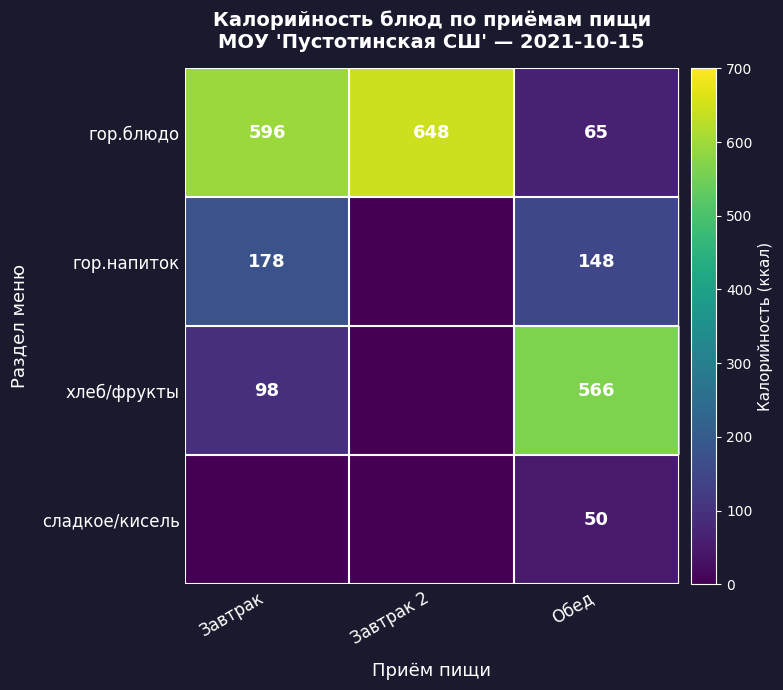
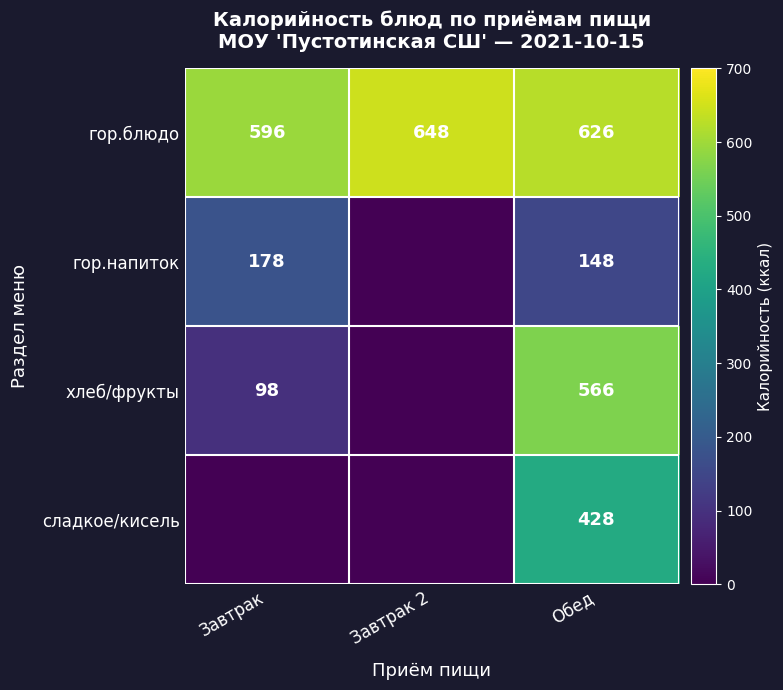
гор.блюдо, Обед: 65 -> 626
сладкое/кисель, Обед: 50 -> 428
